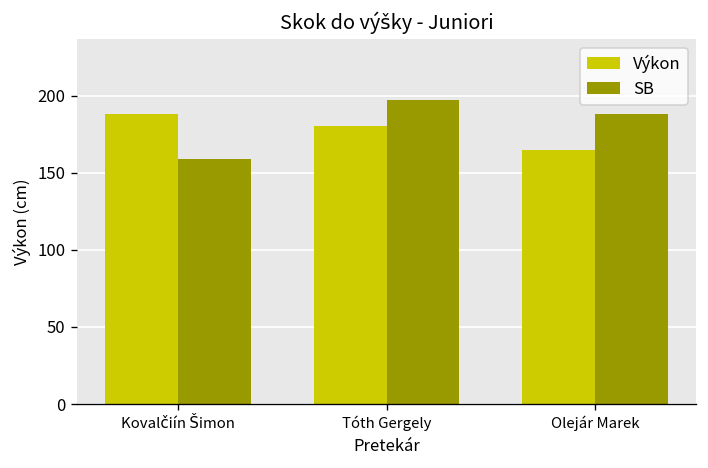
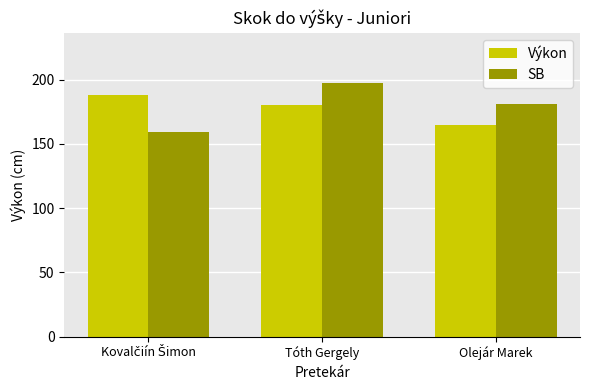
SB, Olejár Marek: 188 -> 181
